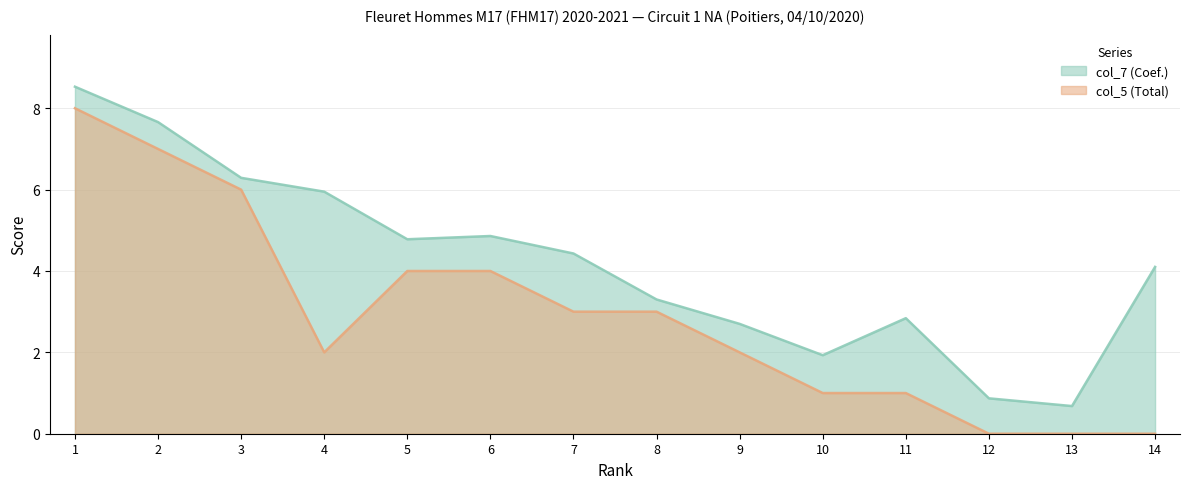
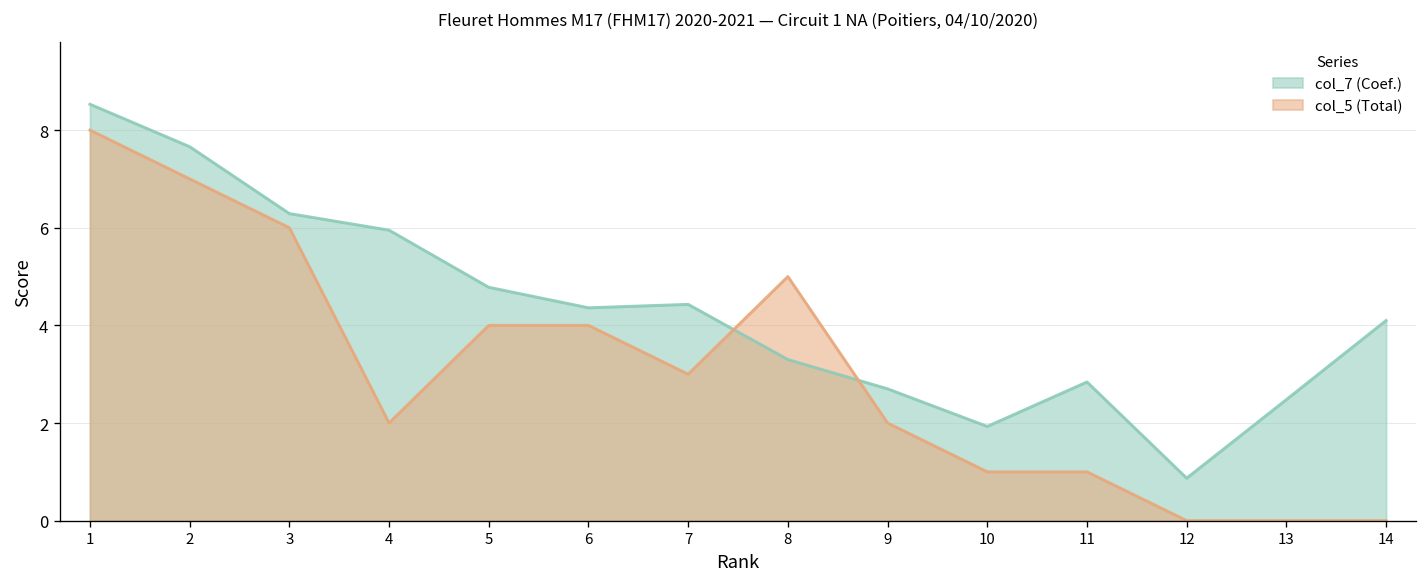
col_7 (Coef.), 6: 4.9 -> 4.4
col_5 (Total), 8: 3 -> 5
col_7 (Coef.), 13: 0.7 -> 2.5
